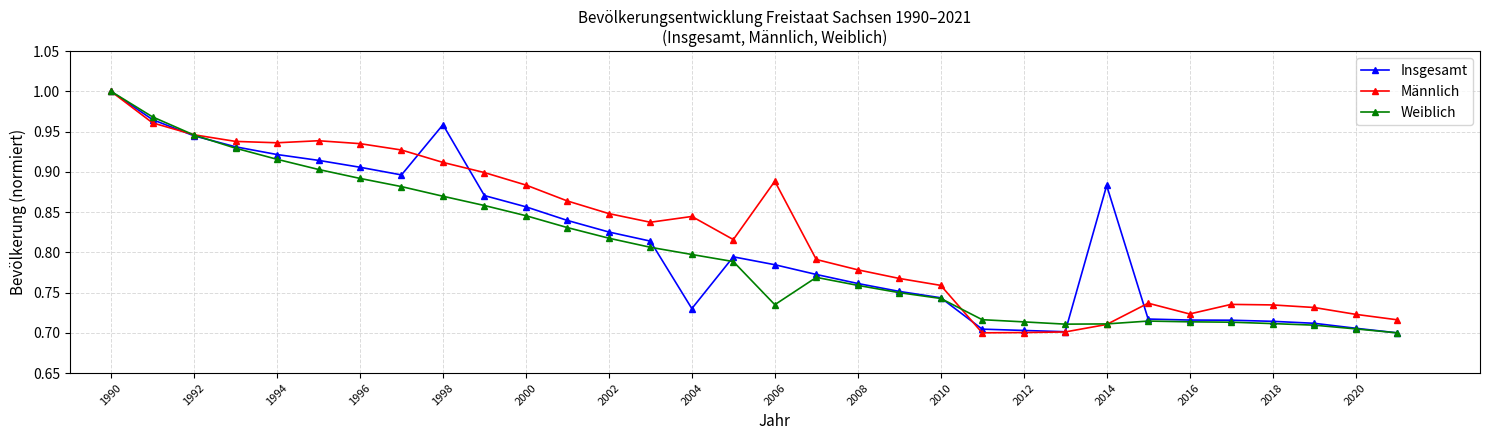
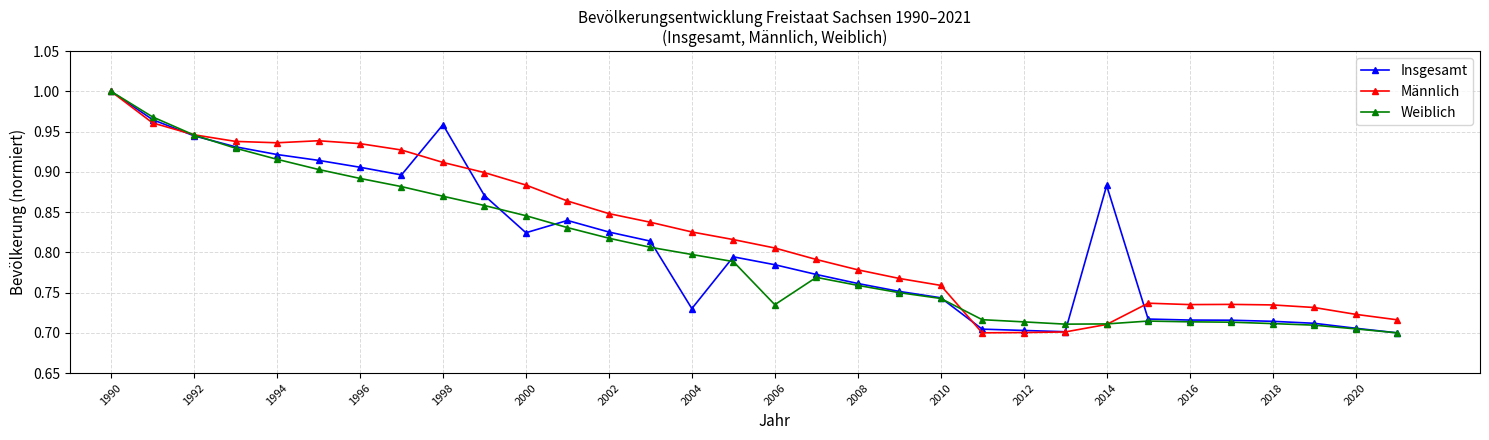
Insgesamt, 2000: 0.86 -> 0.82
Männlich, 2004: 0.84 -> 0.83
Männlich, 2006: 0.89 -> 0.81
Männlich, 2016: 0.72 -> 0.74
